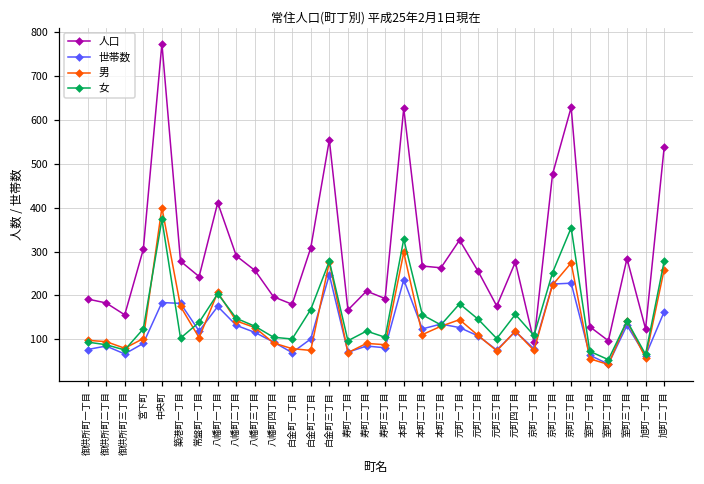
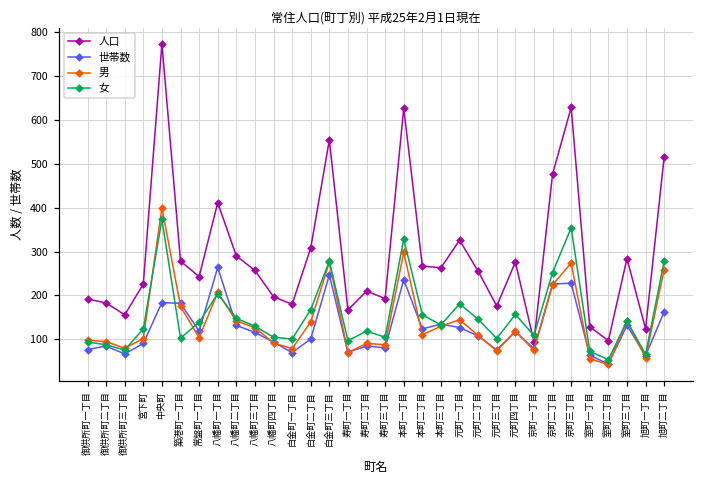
人口, 宮下町: 310 -> 230
世帯数, 八幡町一丁目: 180 -> 260
男, 白金町二丁目: 80 -> 140
人口, 旭町二丁目: 540 -> 520
